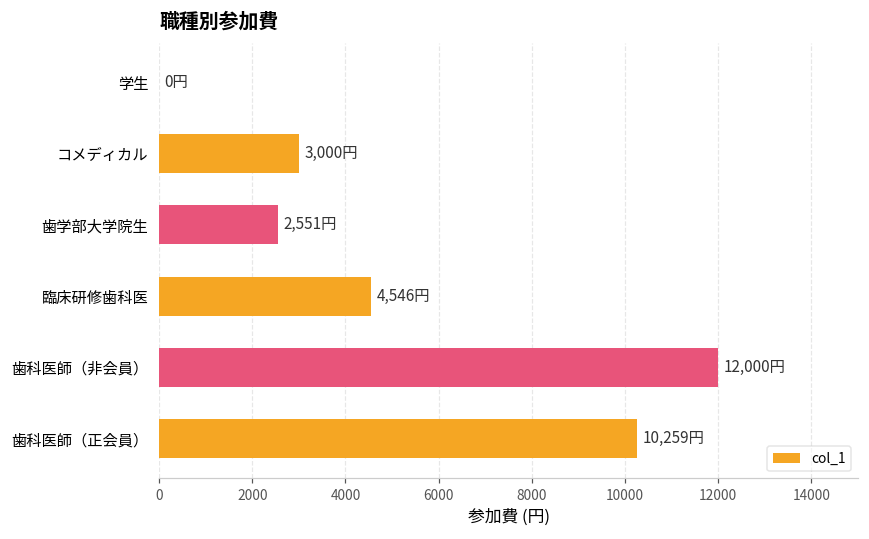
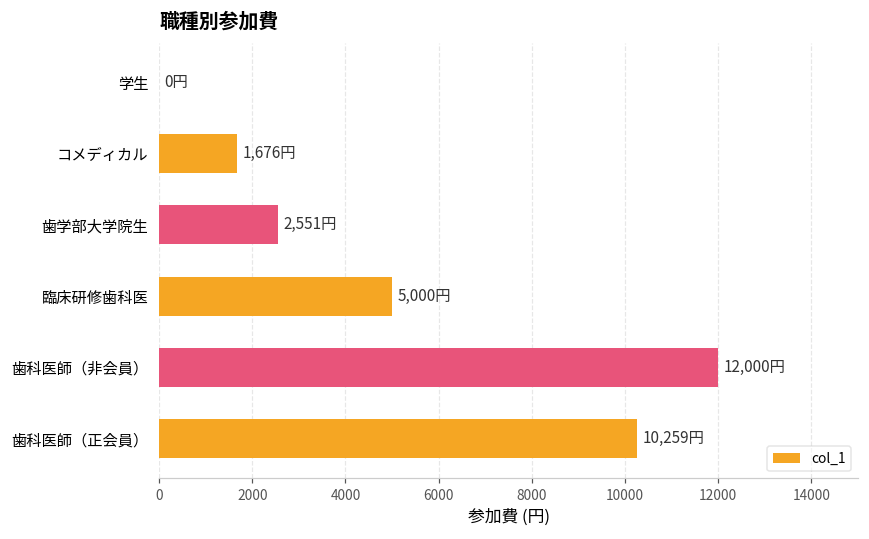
コメディカル: 3,000円 -> 1,676円
臨床研修歯科医: 4,546円 -> 5,000円
